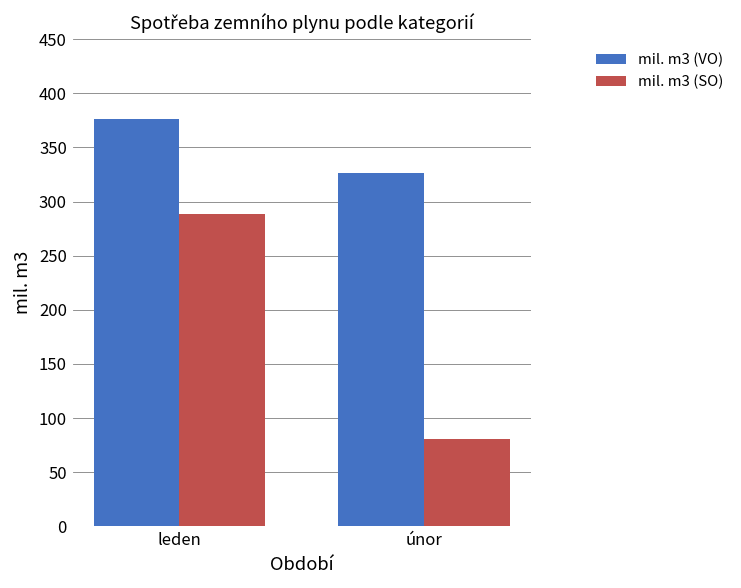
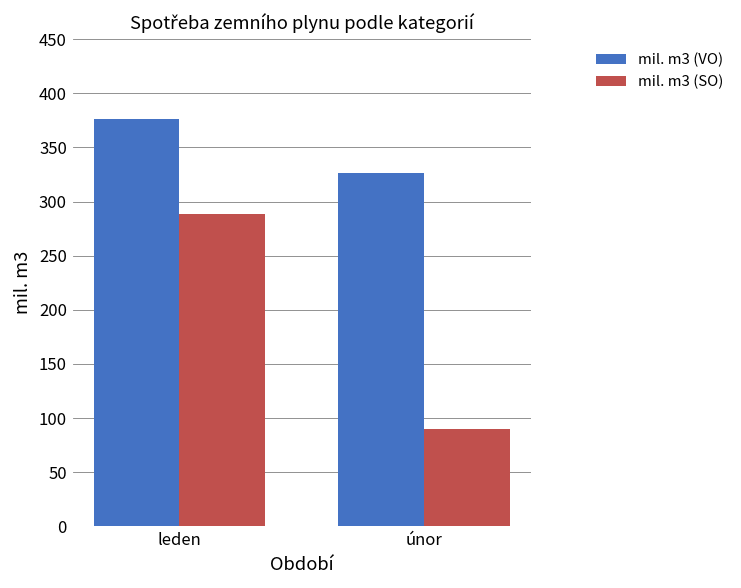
mil. m3 (SO), únor: 80 -> 90
